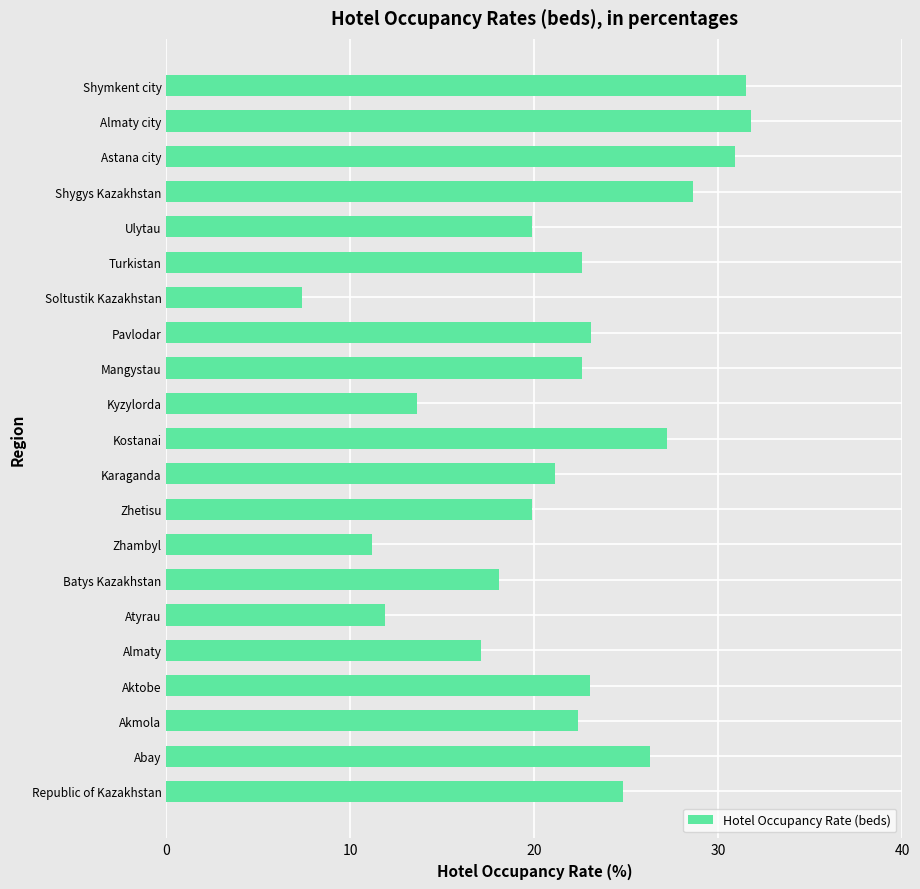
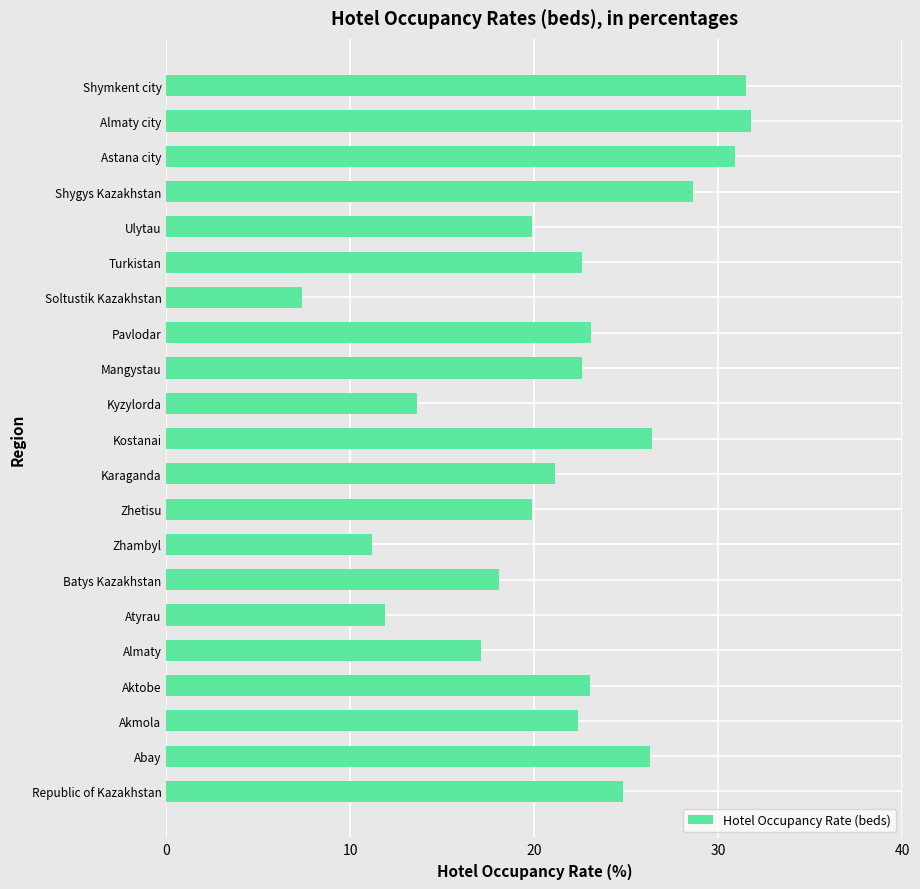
Kostanai: 27.2 -> 26.4
